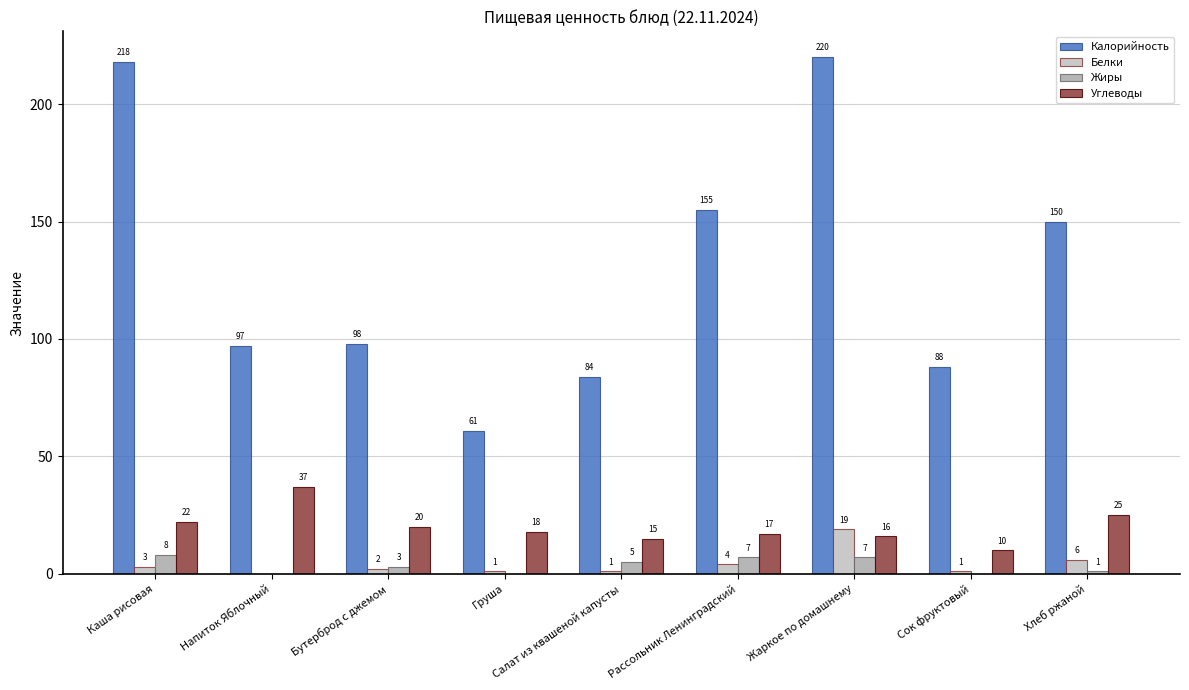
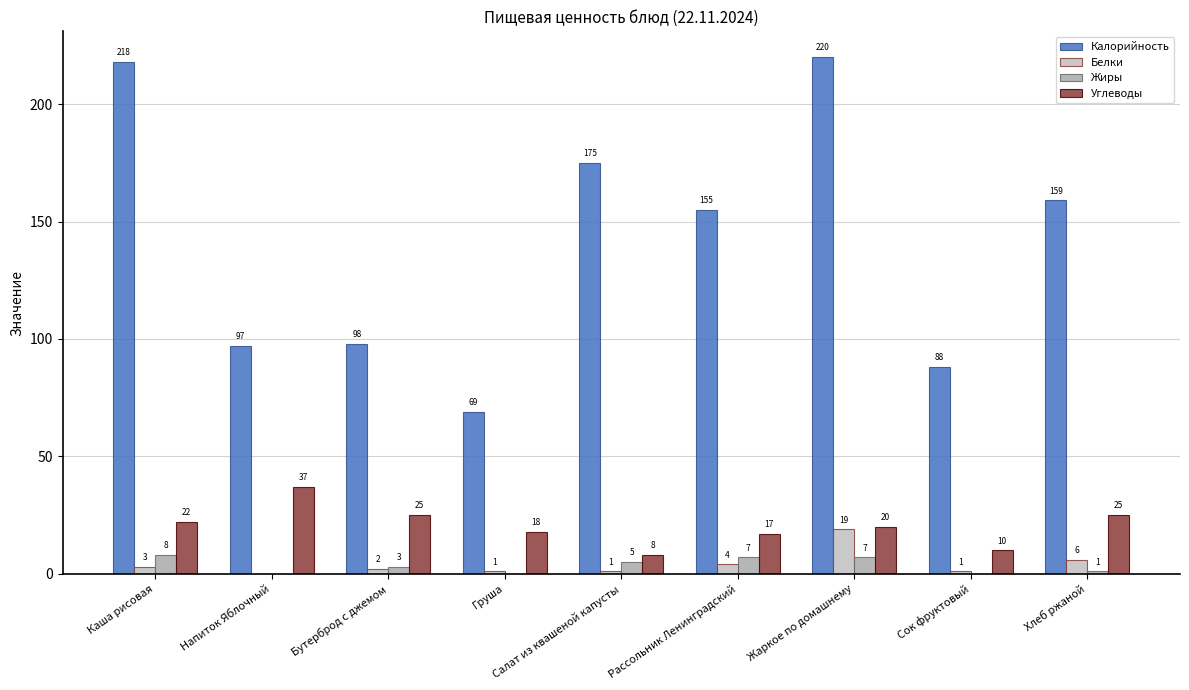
Углеводы, Бутерброд с джемом: 20 -> 25
Калорийность, Груша: 61 -> 69
Калорийность, Салат из квашеной капусты: 84 -> 175
Углеводы, Салат из квашеной капусты: 15 -> 8
Углеводы, Жаркое по домашнему: 16 -> 20
Калорийность, Хлеб ржаной: 150 -> 159
